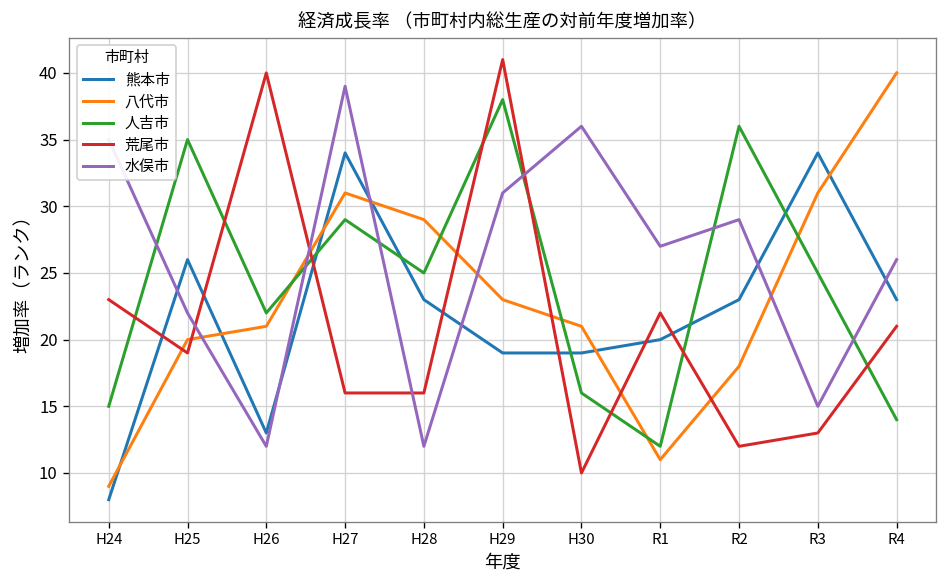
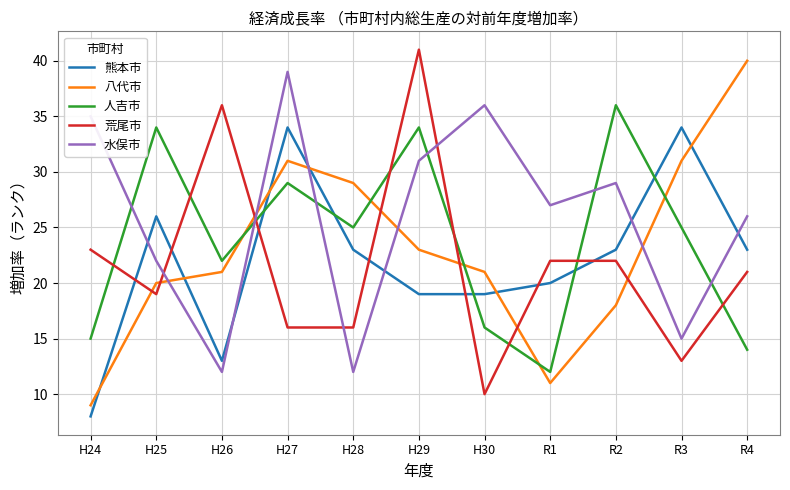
人吉市, H25: 35 -> 34
荒尾市, H26: 40 -> 36
人吉市, H29: 38 -> 34
荒尾市, R2: 12 -> 22
